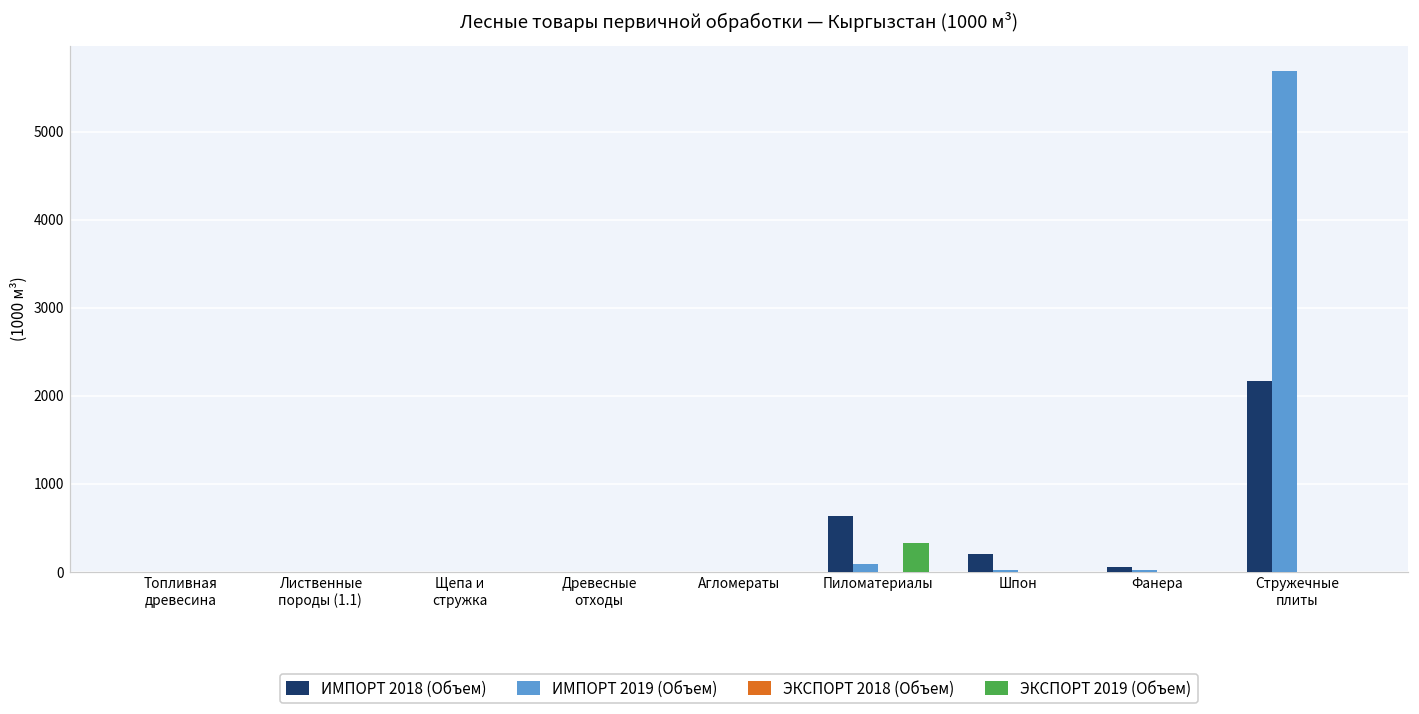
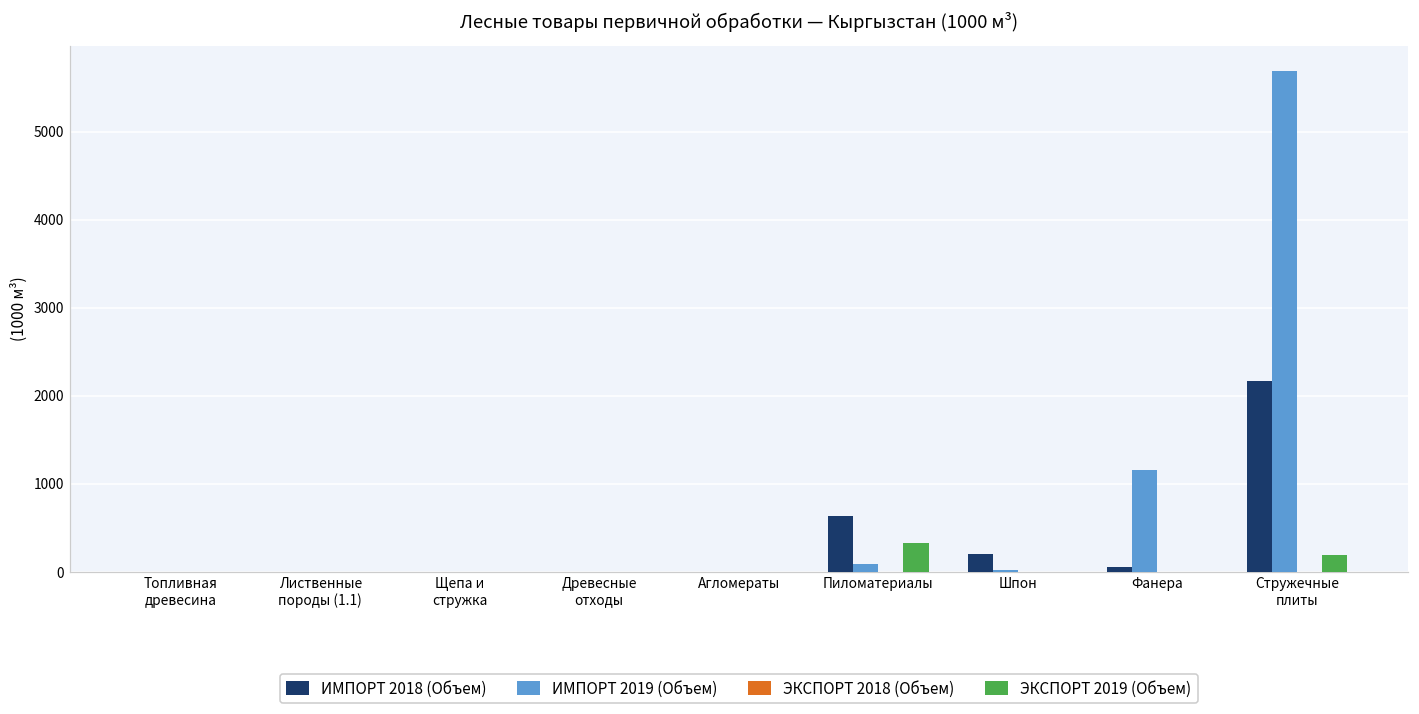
ИМПОРТ 2019 (Объем), Фанера: 0 -> 1200
ЭКСПОРТ 2019 (Объем), Стружечные плиты: 0 -> 200
